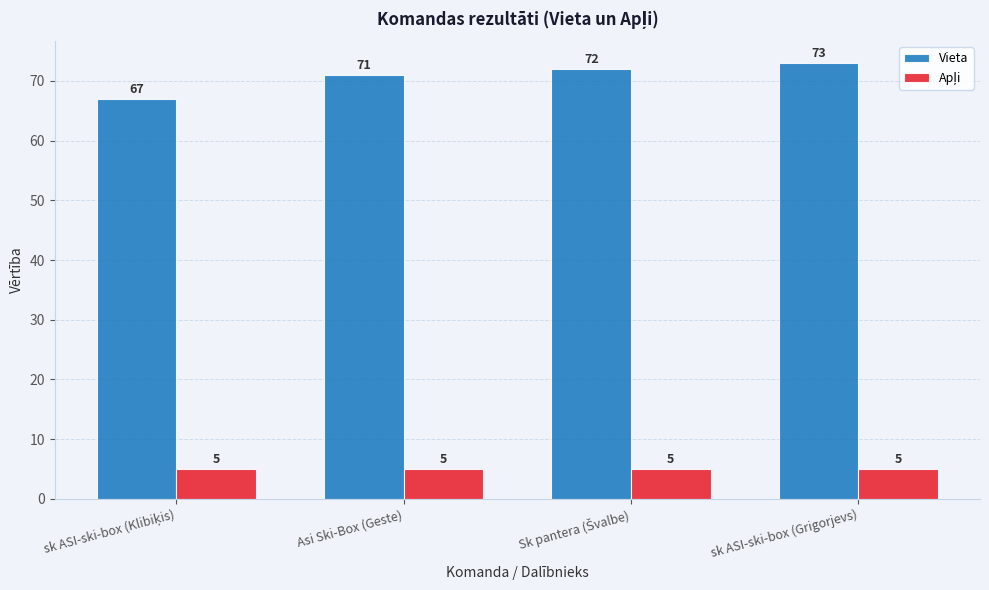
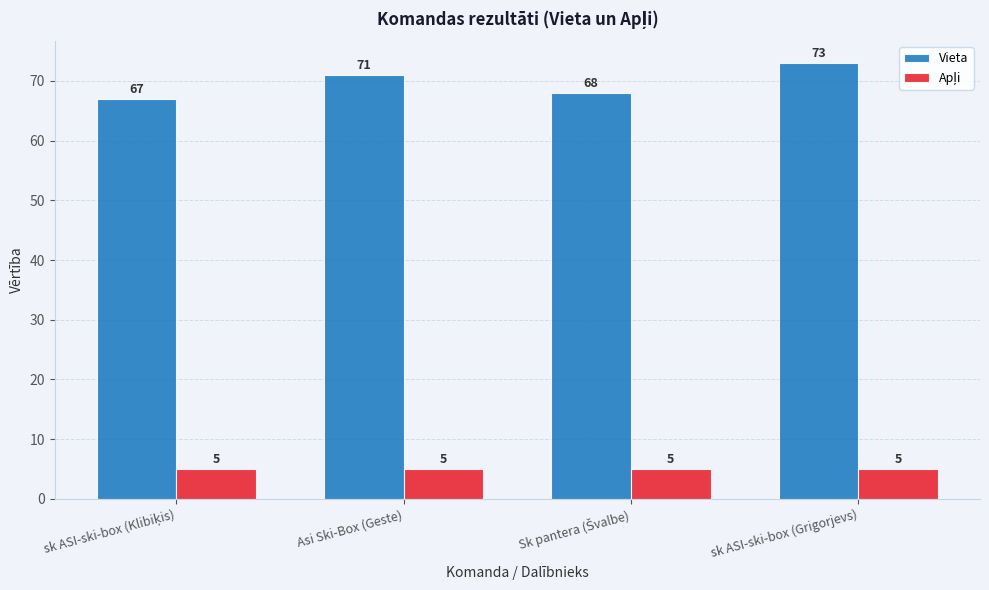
Vieta, Sk pantera (Švalbe): 72 -> 68
